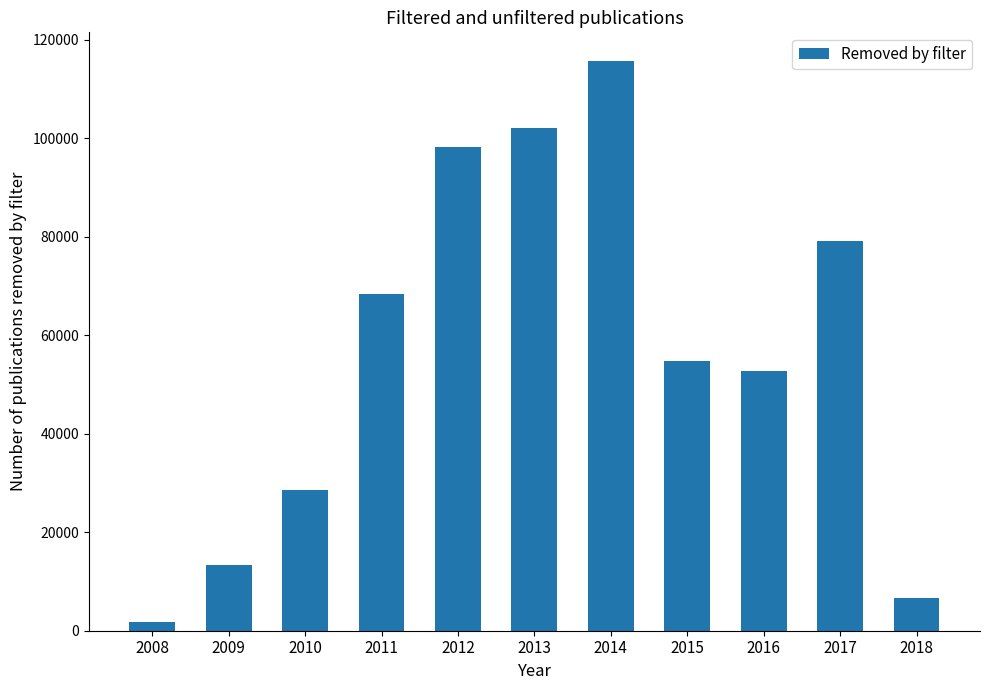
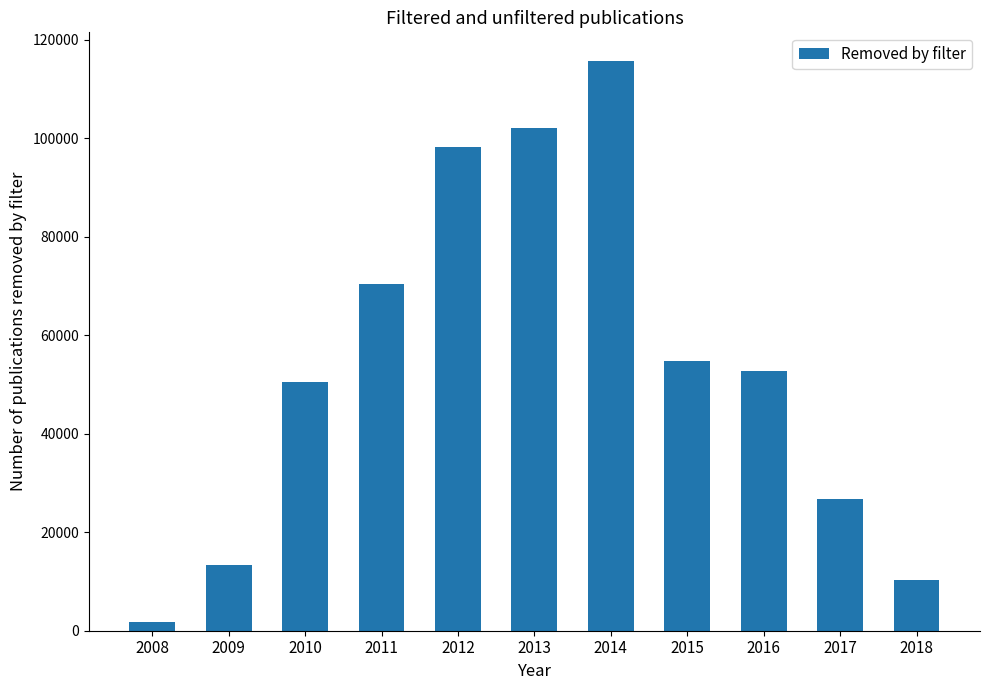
2010: 29000 -> 51000
2011: 68000 -> 70000
2017: 79000 -> 27000
2018: 7000 -> 10000
